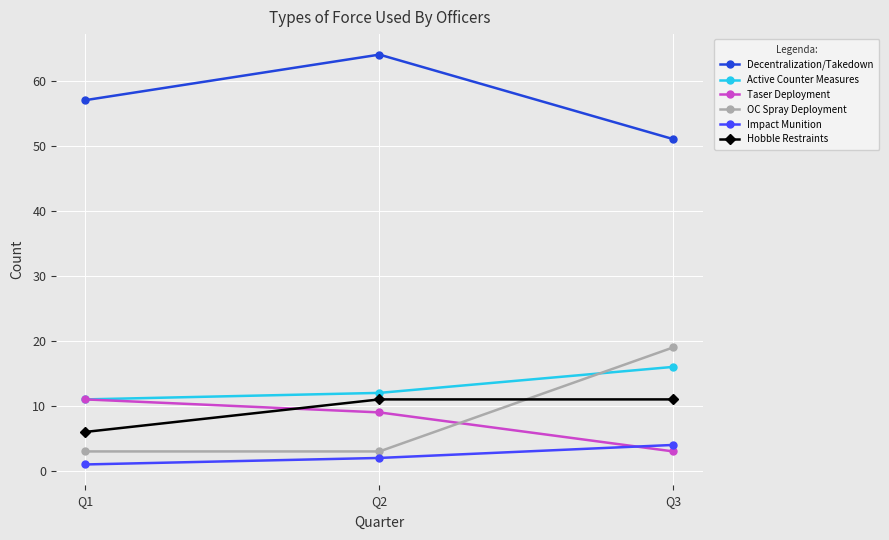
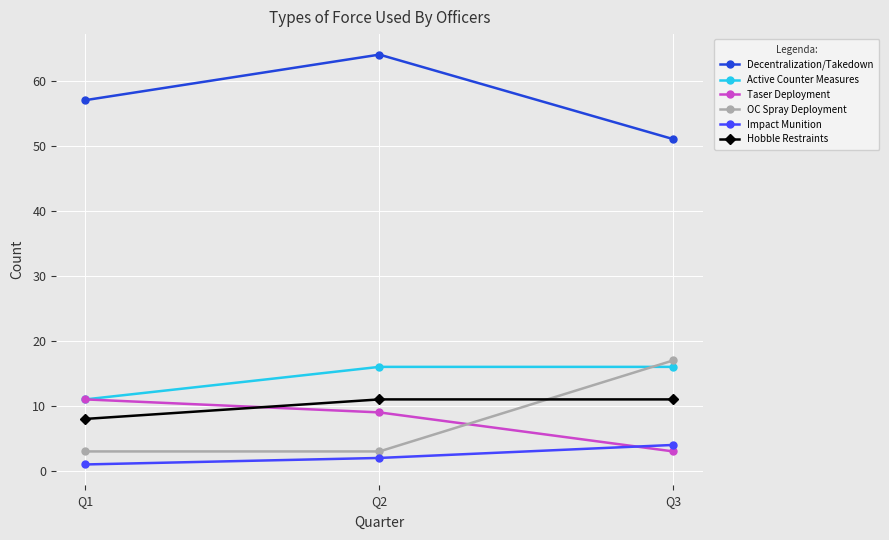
Hobble Restraints, Q1: 6 -> 8
Active Counter Measures, Q2: 12 -> 16
OC Spray Deployment, Q3: 19 -> 17
